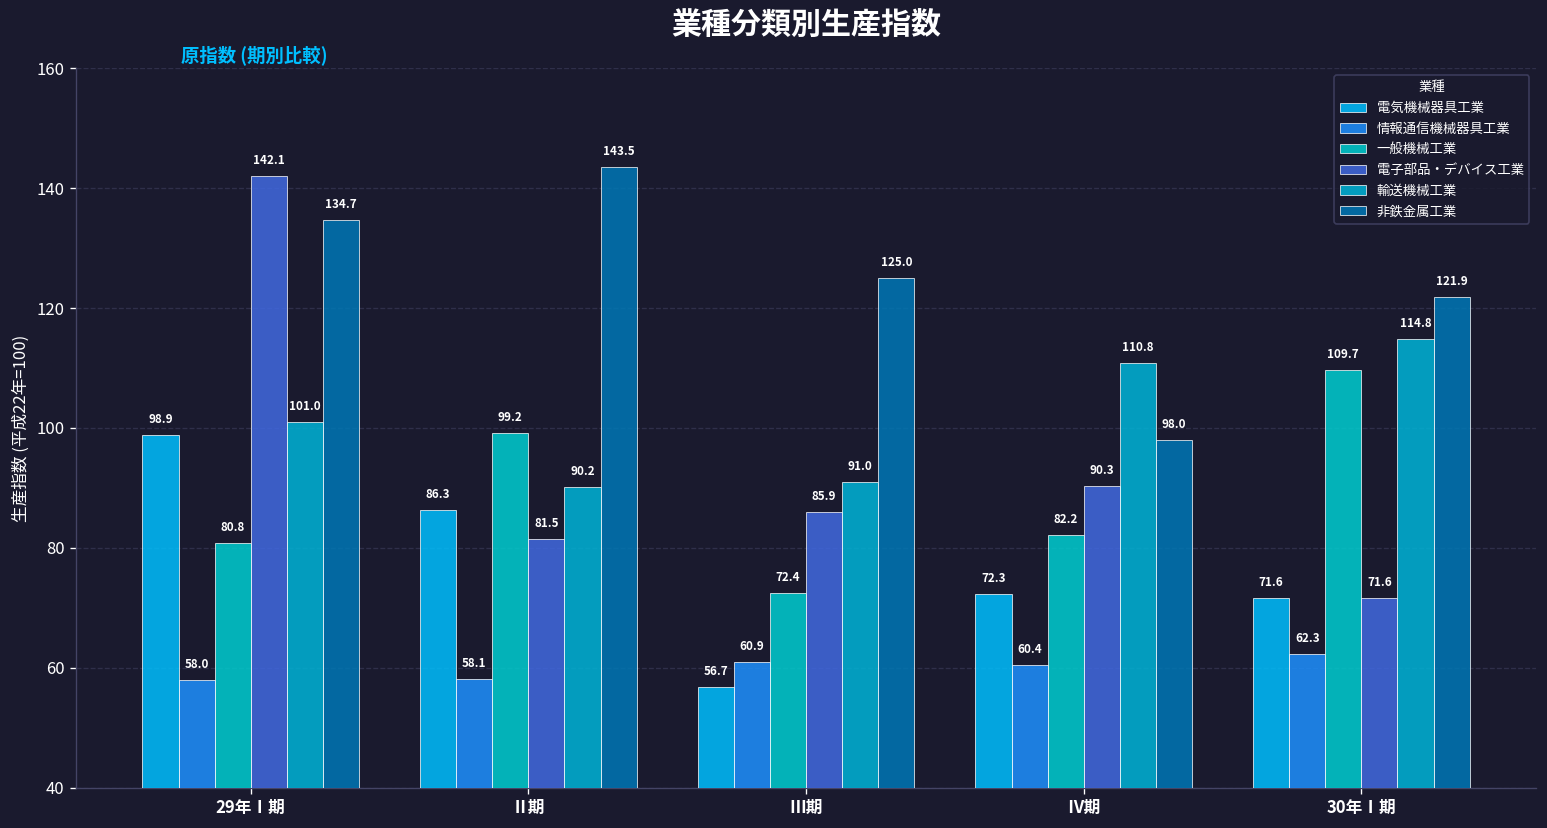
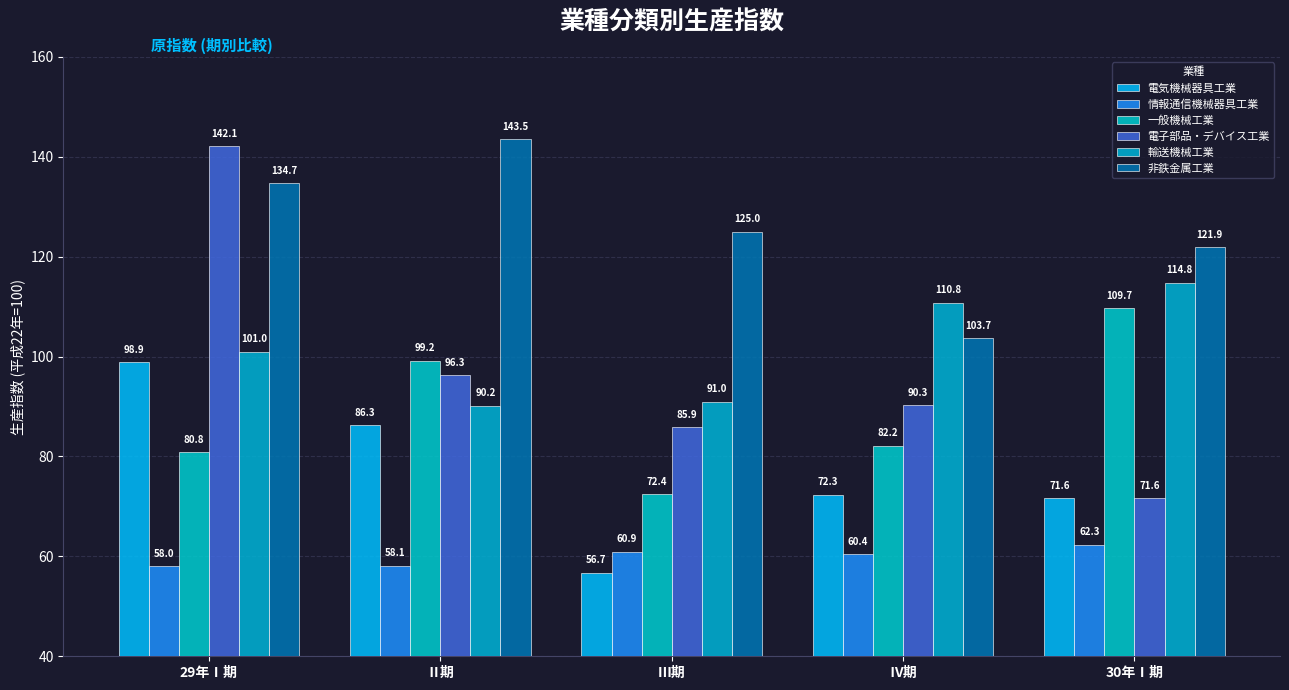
電子部品・デバイス工業, Ⅱ期: 81.5 -> 96.3
非鉄金属工業, Ⅳ期: 98.0 -> 103.7
